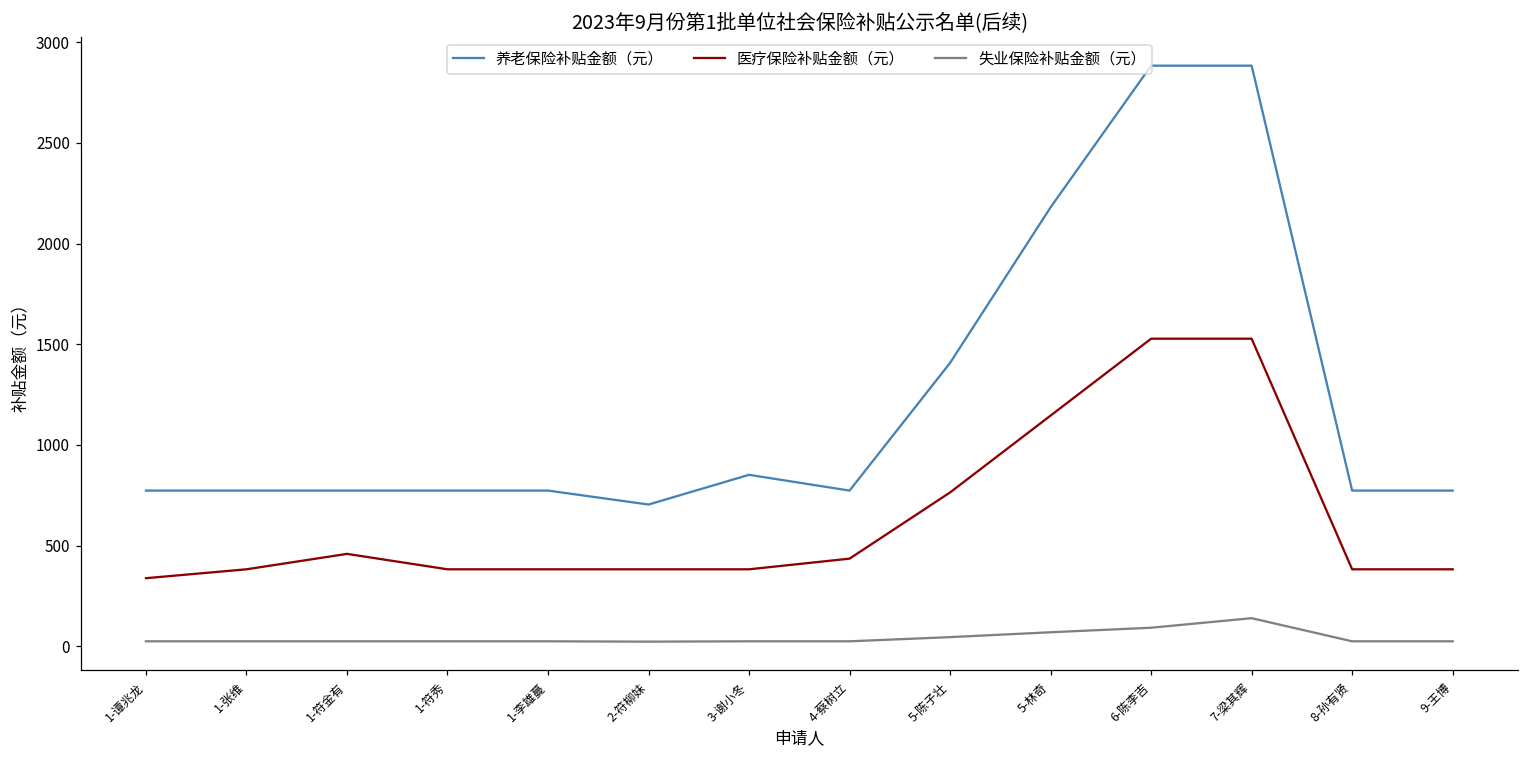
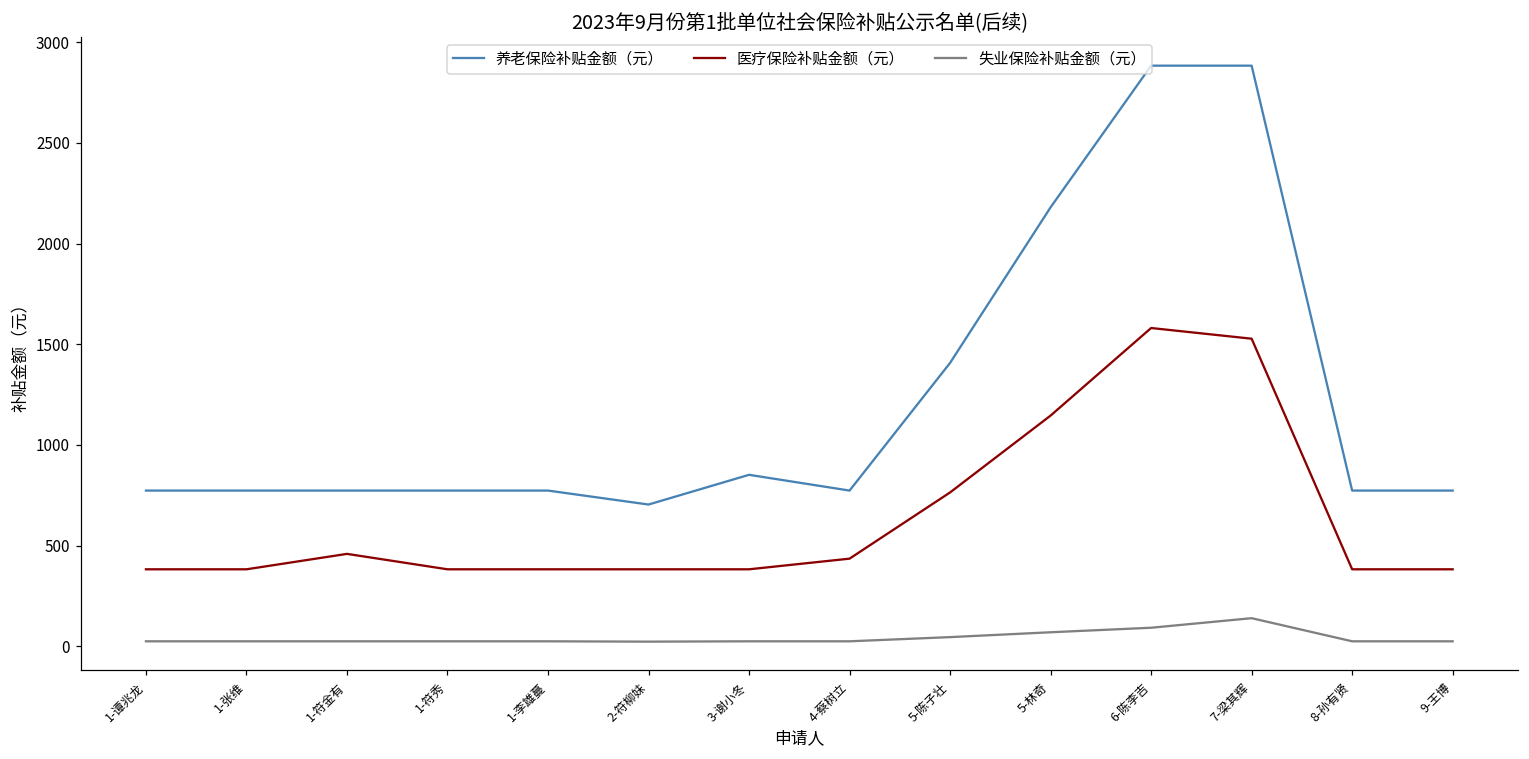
医疗保险补贴金额（元）, 1-谭兆龙: 340 -> 380
医疗保险补贴金额（元）, 6-陈李吉: 1530 -> 1580
